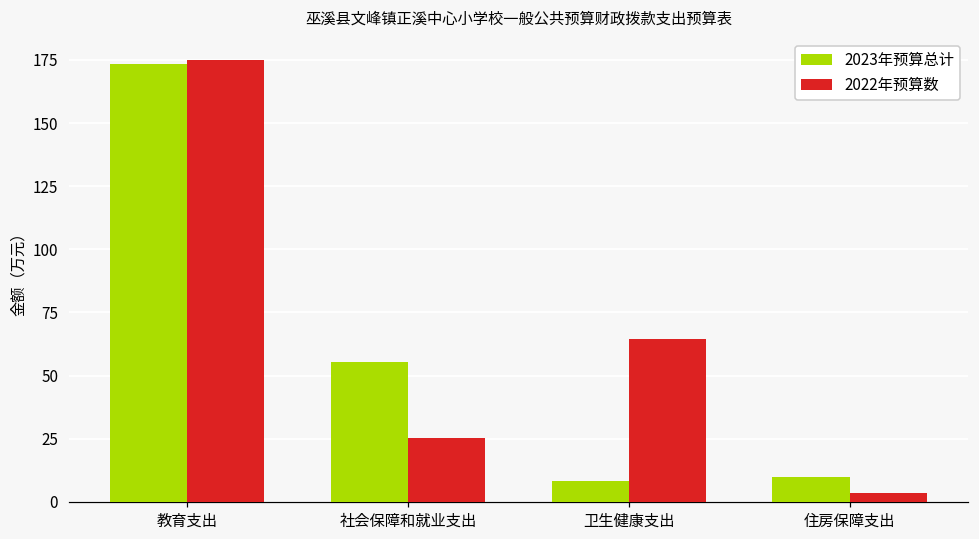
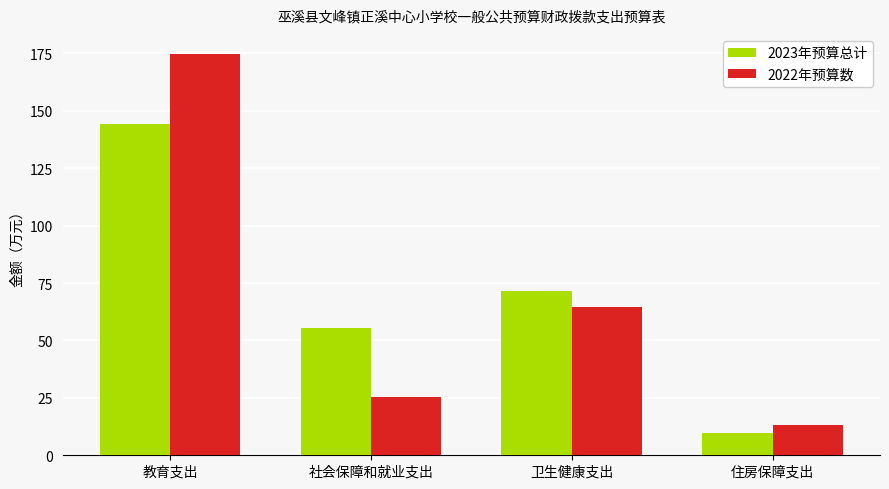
2023年预算总计, 教育支出: 173 -> 144
2023年预算总计, 卫生健康支出: 8 -> 71
2022年预算数, 住房保障支出: 3 -> 13
